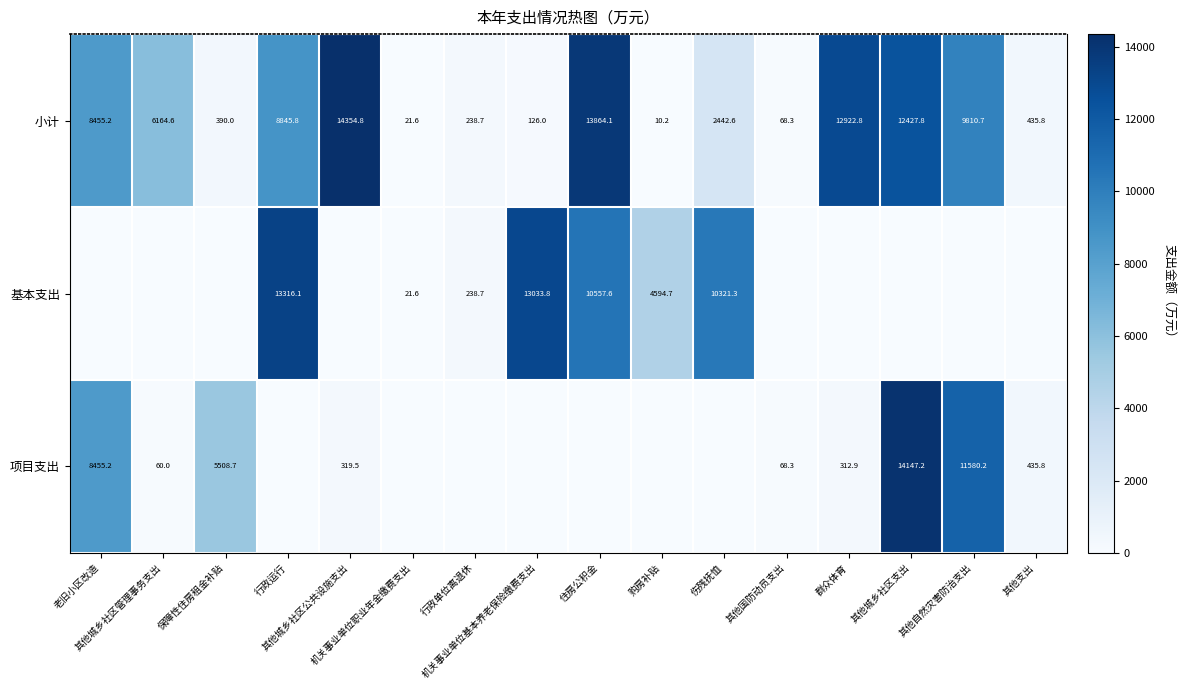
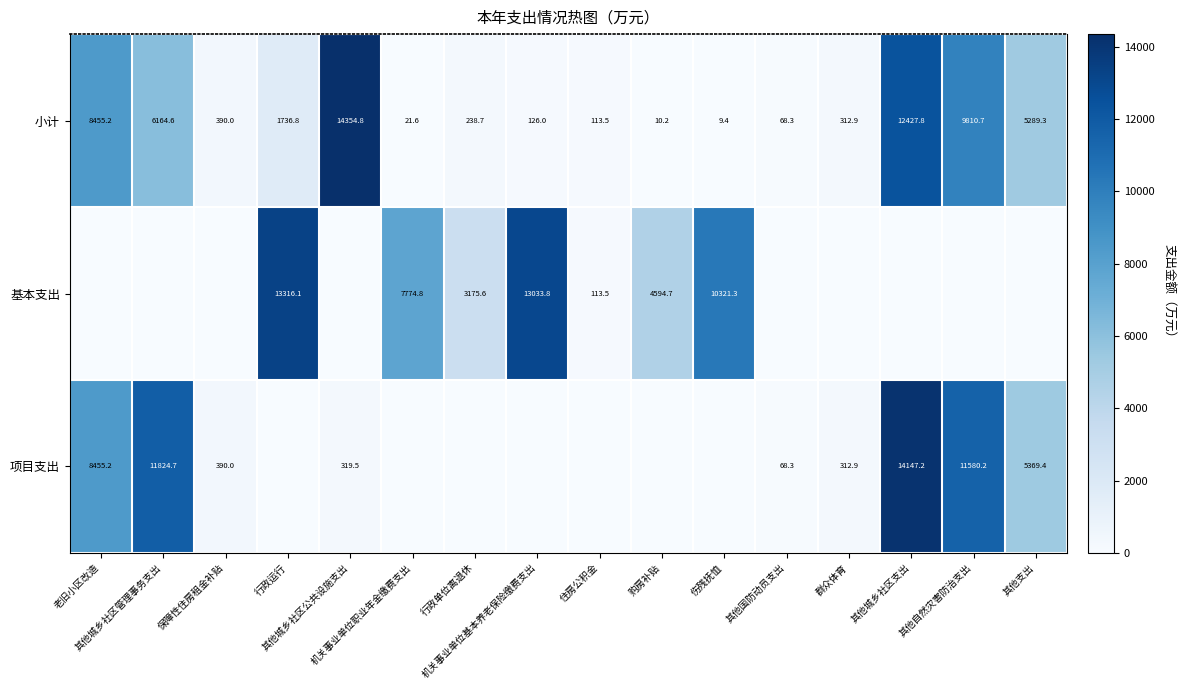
小计, 行政运行: 8845.8 -> 1736.8
小计, 住房公积金: 13864.1 -> 113.5
小计, 伤残抚恤: 2442.6 -> 9.4
小计, 群众体育: 12922.8 -> 312.9
小计, 其他支出: 435.8 -> 5289.3
基本支出, 机关事业单位职业年金缴费支出: 21.6 -> 7774.8
基本支出, 行政单位离退休: 238.7 -> 3175.6
基本支出, 住房公积金: 10557.6 -> 113.5
项目支出, 其他城乡社区管理事务支出: 60.0 -> 11824.7
项目支出, 保障性住房租金补贴: 5508.7 -> 390.0
项目支出, 其他支出: 435.8 -> 5369.4
